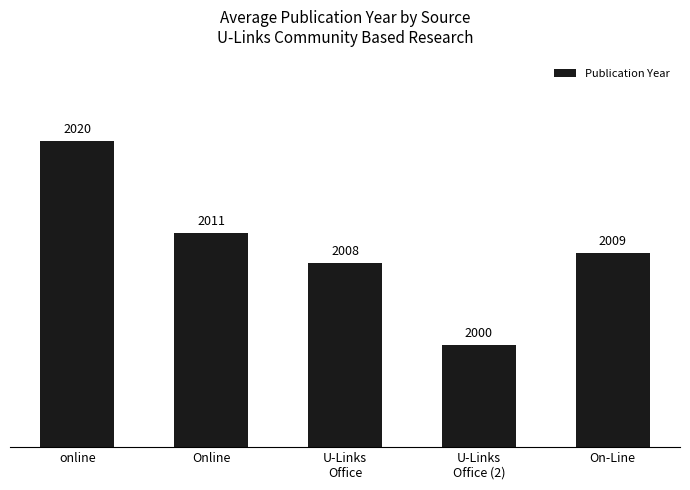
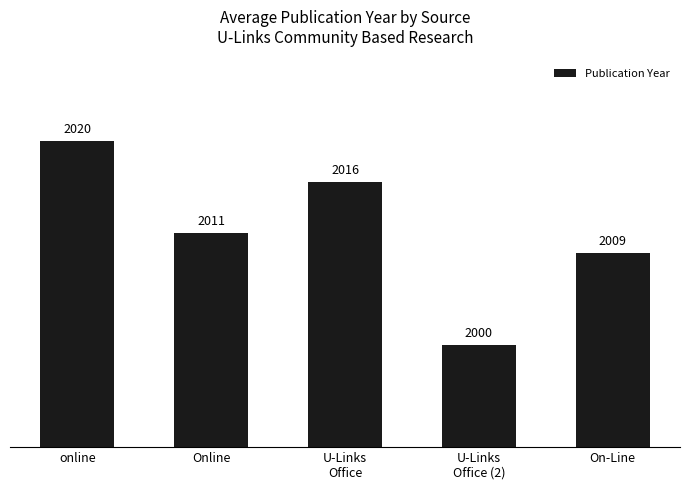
U-Links Office: 2008 -> 2016
